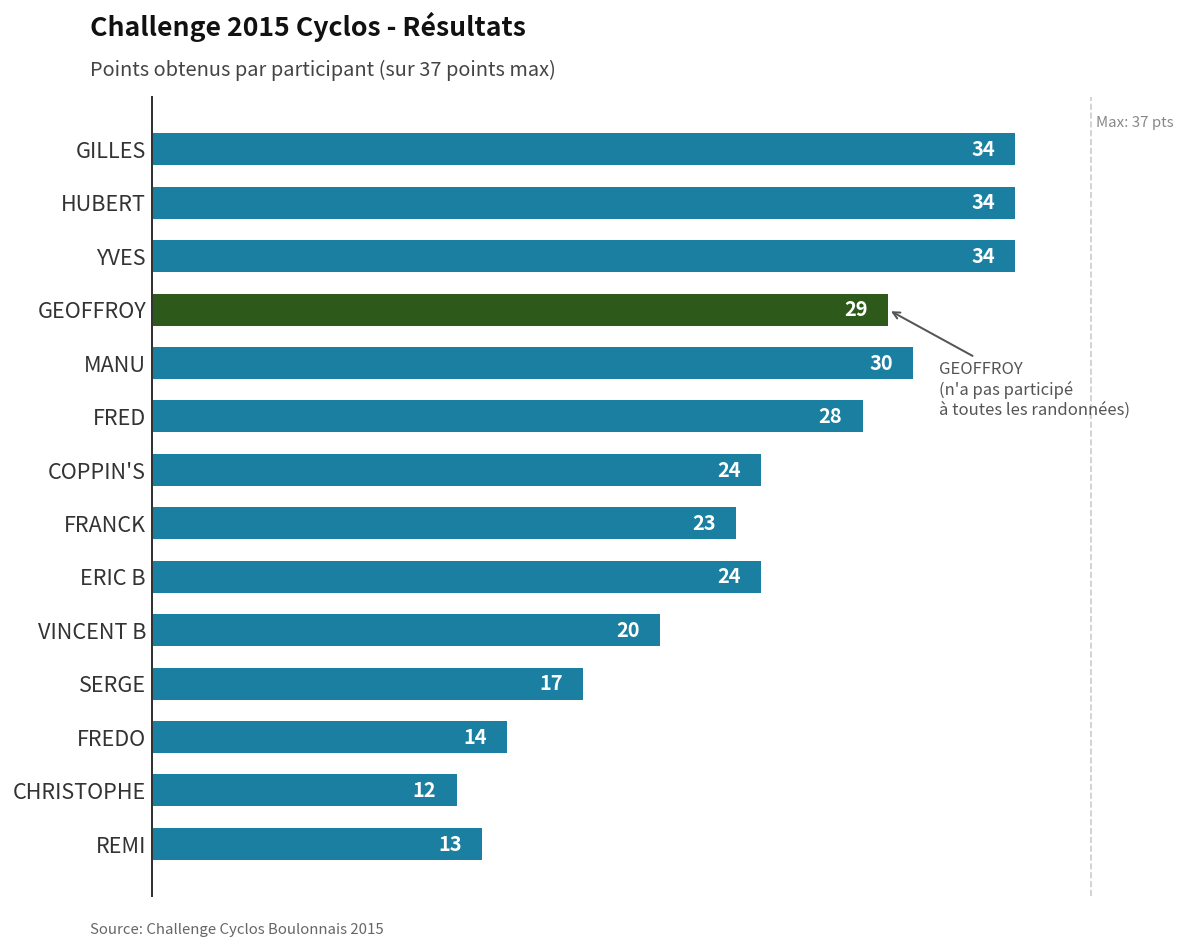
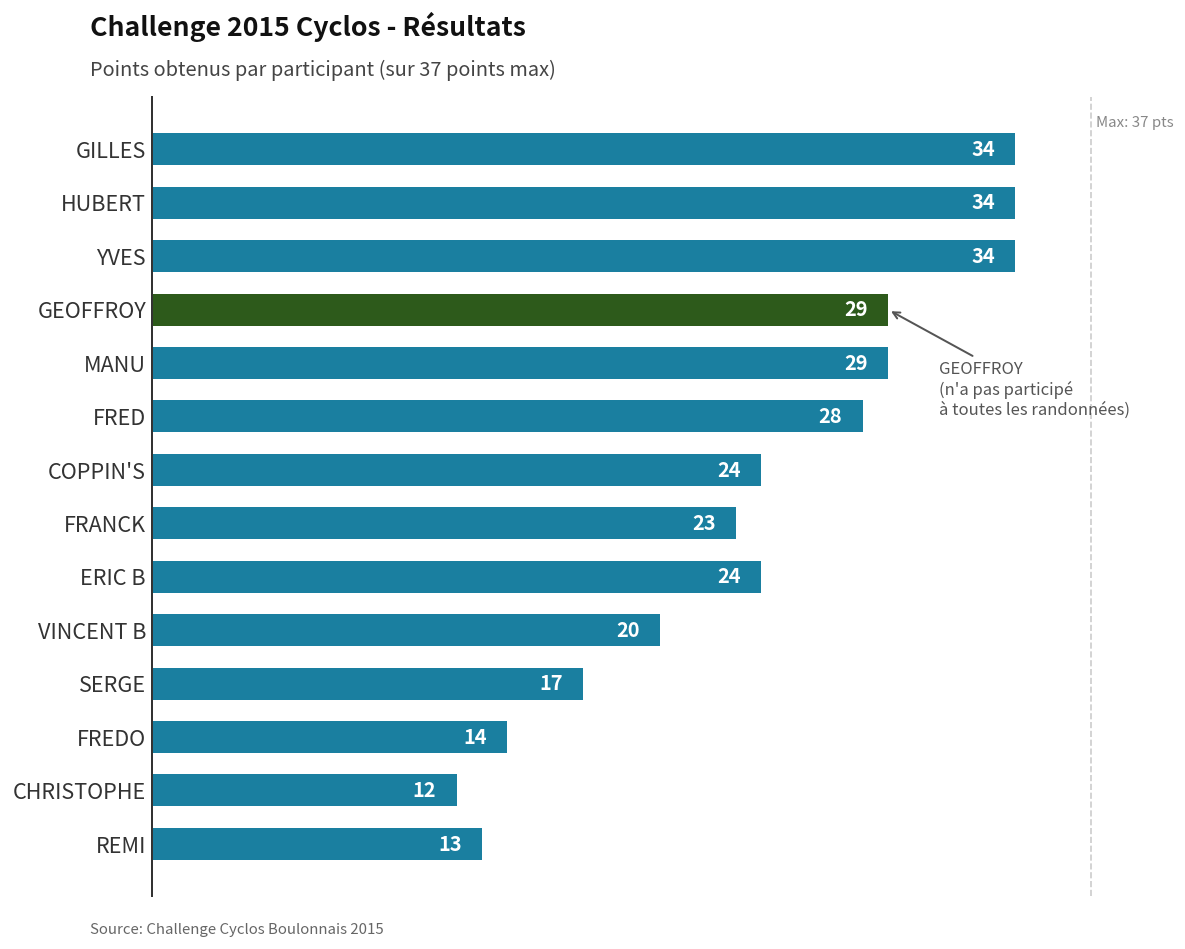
MANU: 30 -> 29
